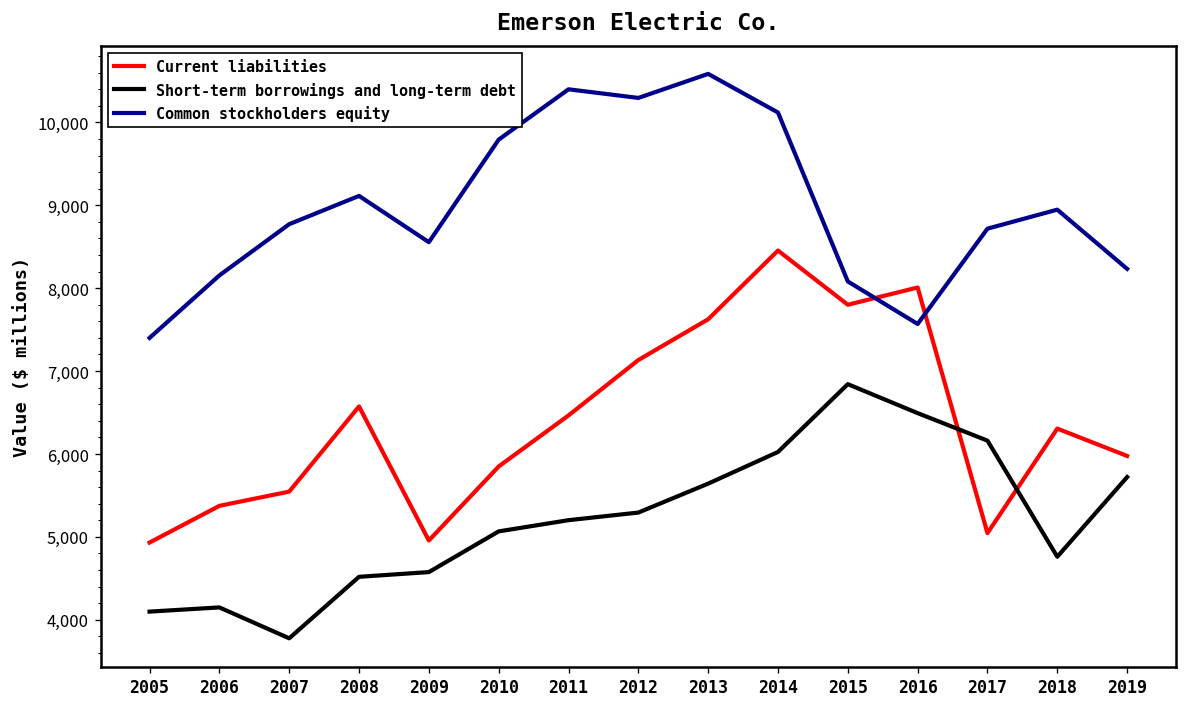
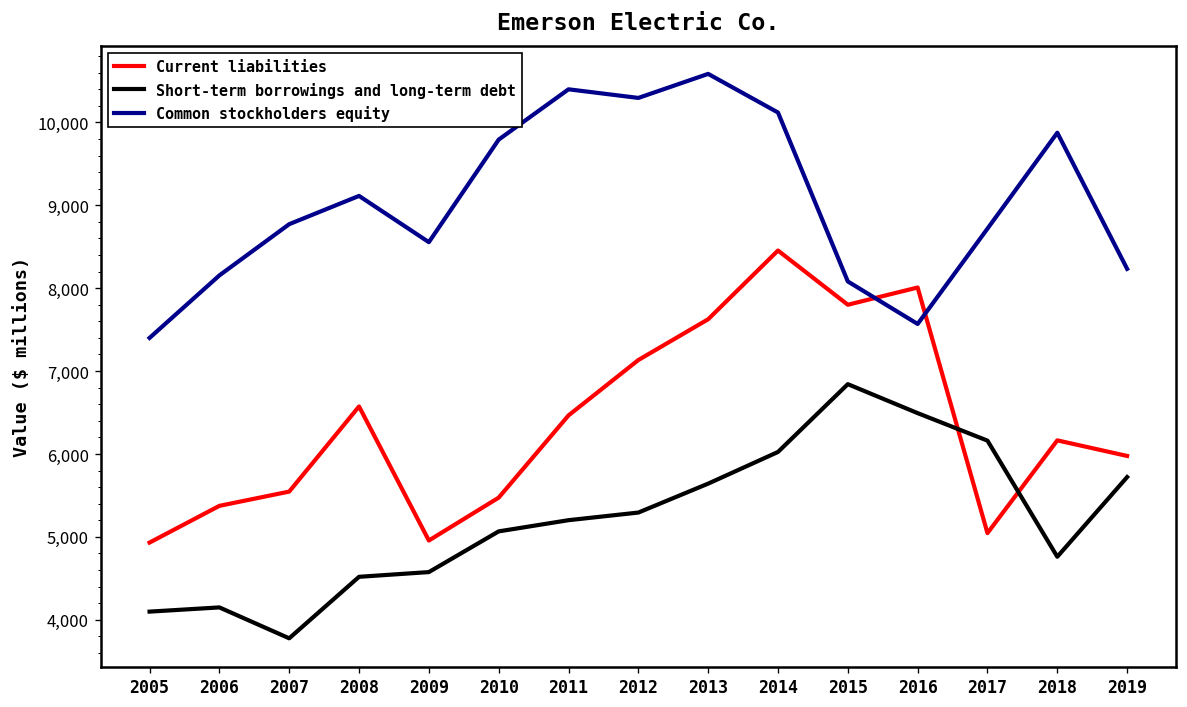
Current liabilities, 2010: 5,800 -> 5,500
Current liabilities, 2018: 6,300 -> 6,200
Common stockholders equity, 2018: 8,900 -> 9,900
